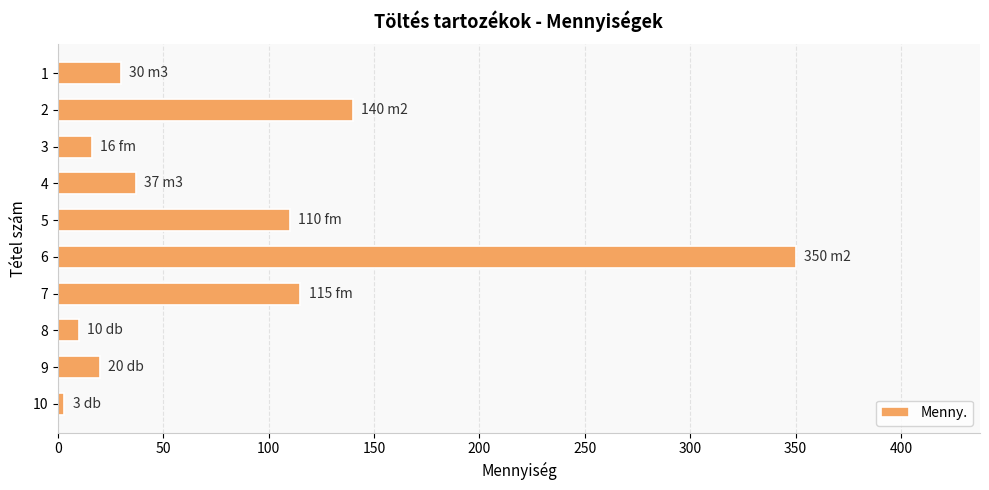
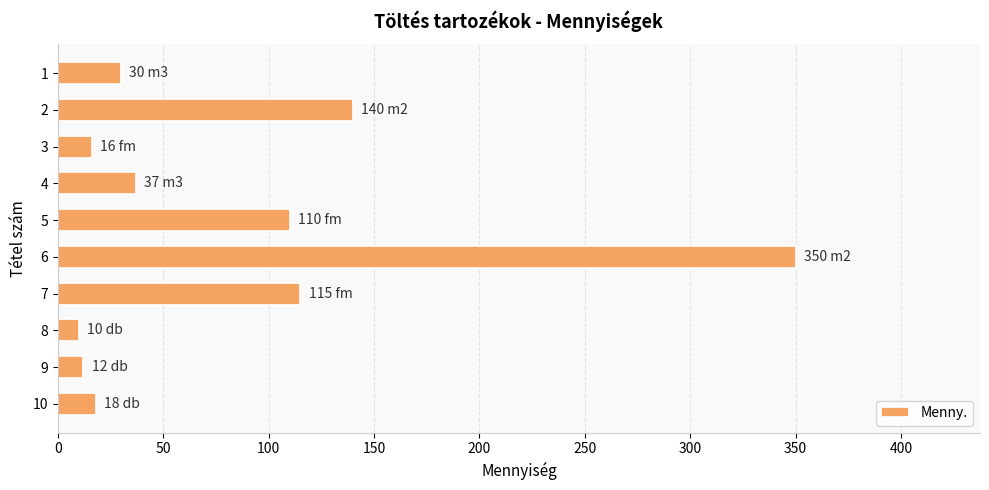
9: 20 -> 12
10: 3 -> 18
